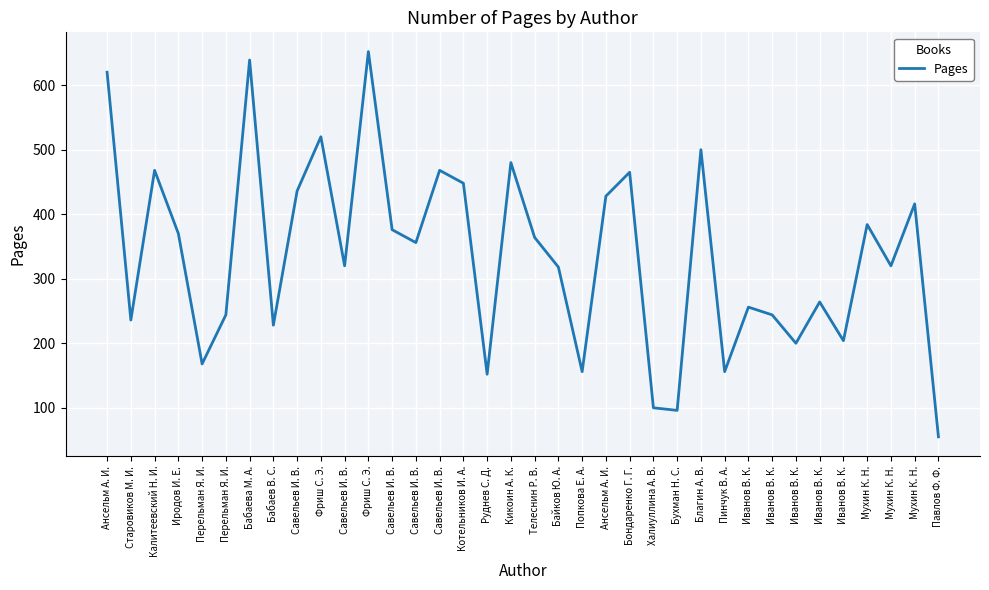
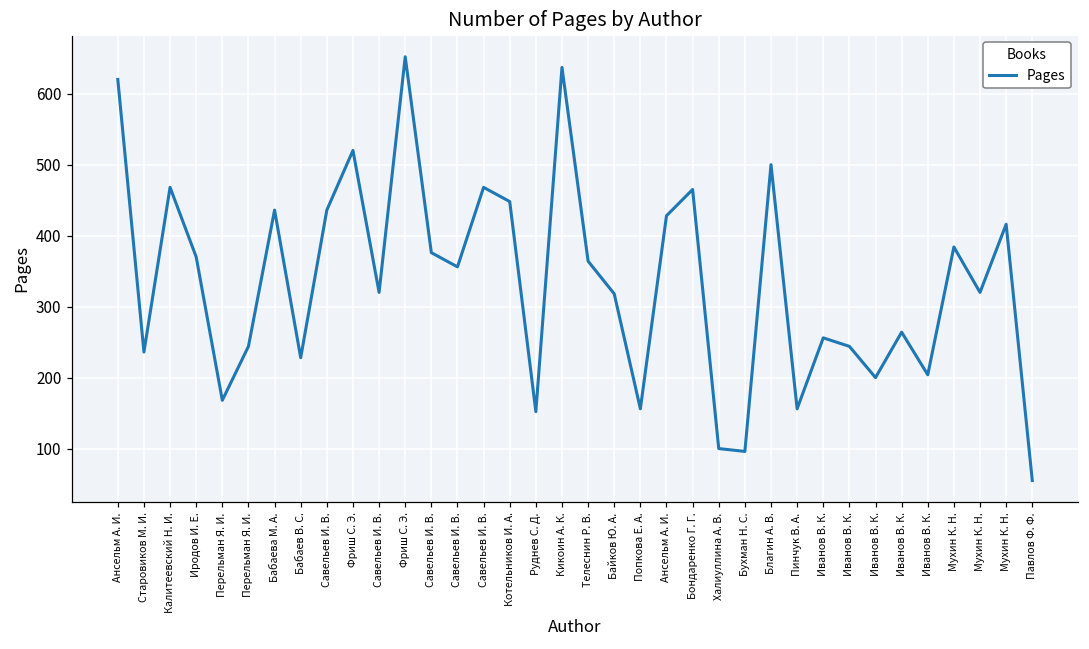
Бабаева М. А.: 640 -> 440
Кикоин А. К.: 480 -> 640
